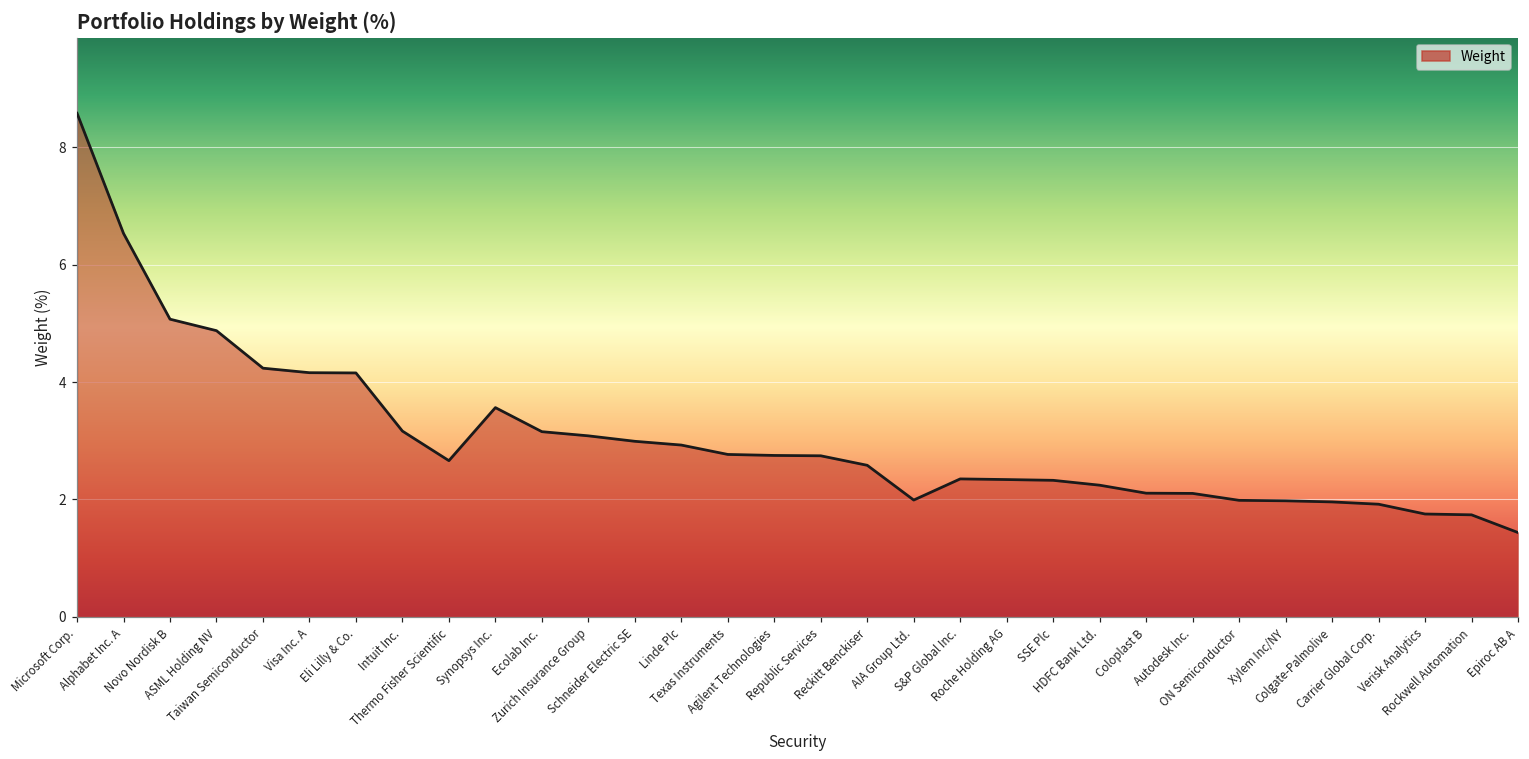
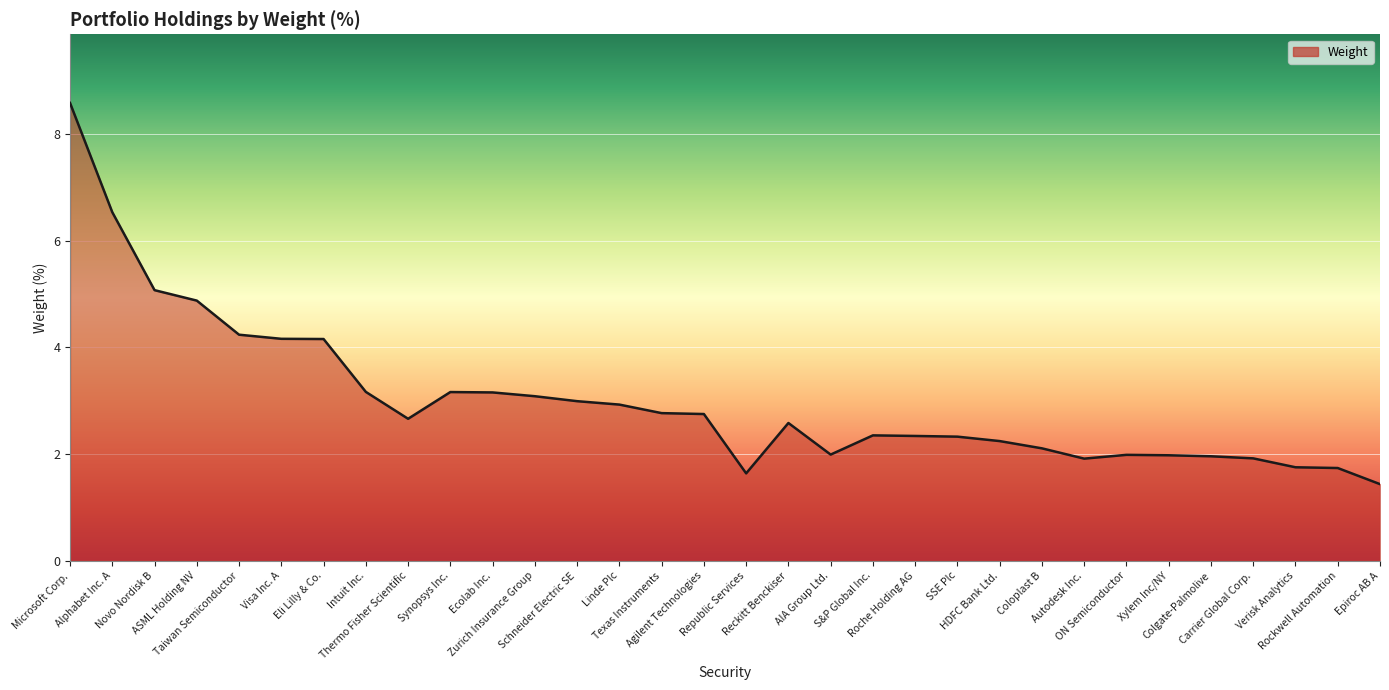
Synopsys Inc.: 3.6 -> 3.2
Republic Services: 2.7 -> 1.6
Autodesk Inc.: 2.1 -> 1.9
